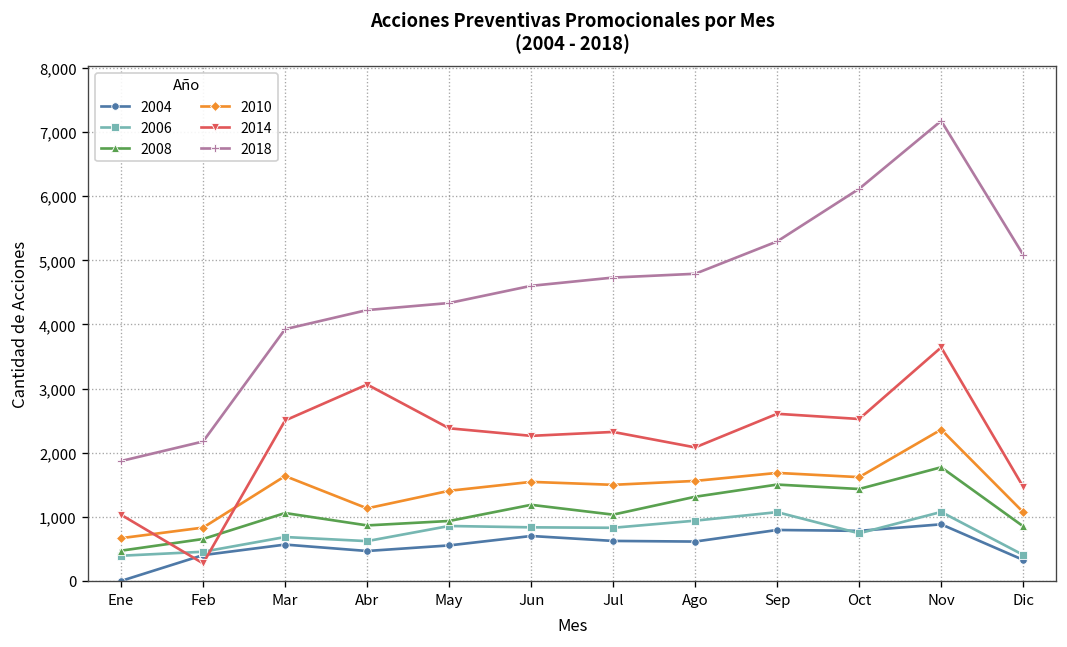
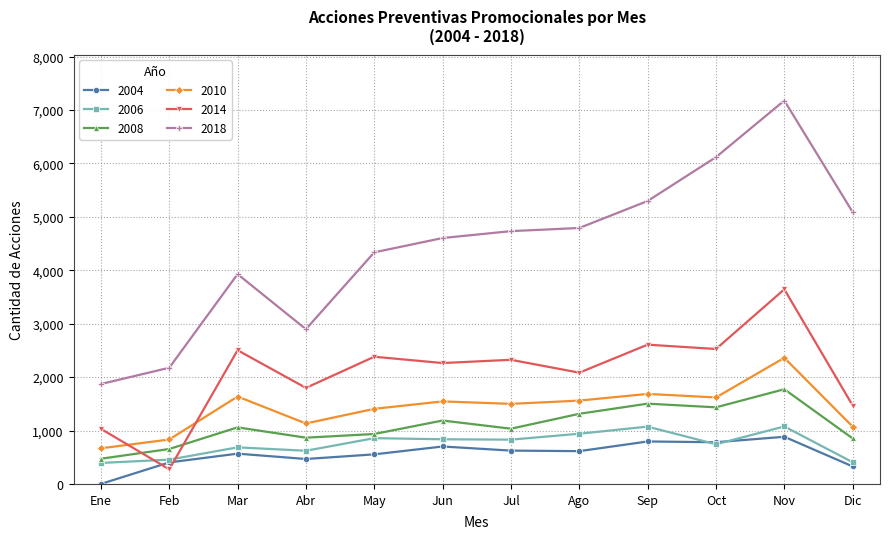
2014, Abr: 3,100 -> 1,800
2018, Abr: 4,200 -> 2,900
